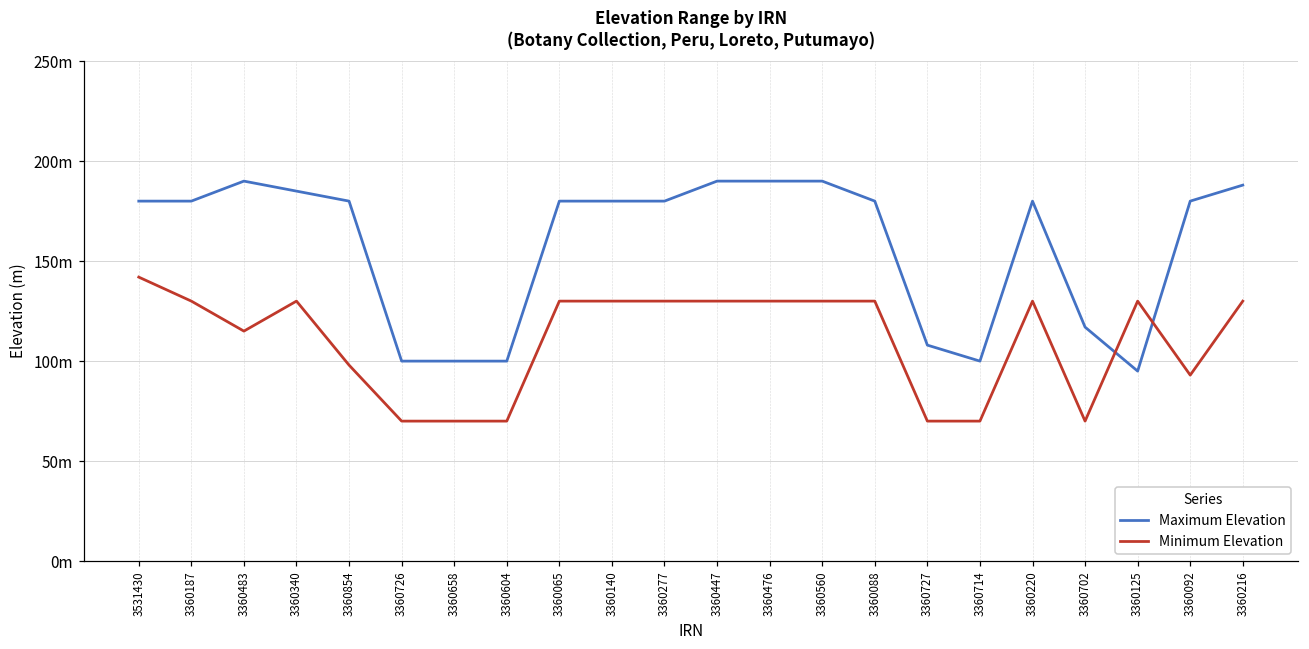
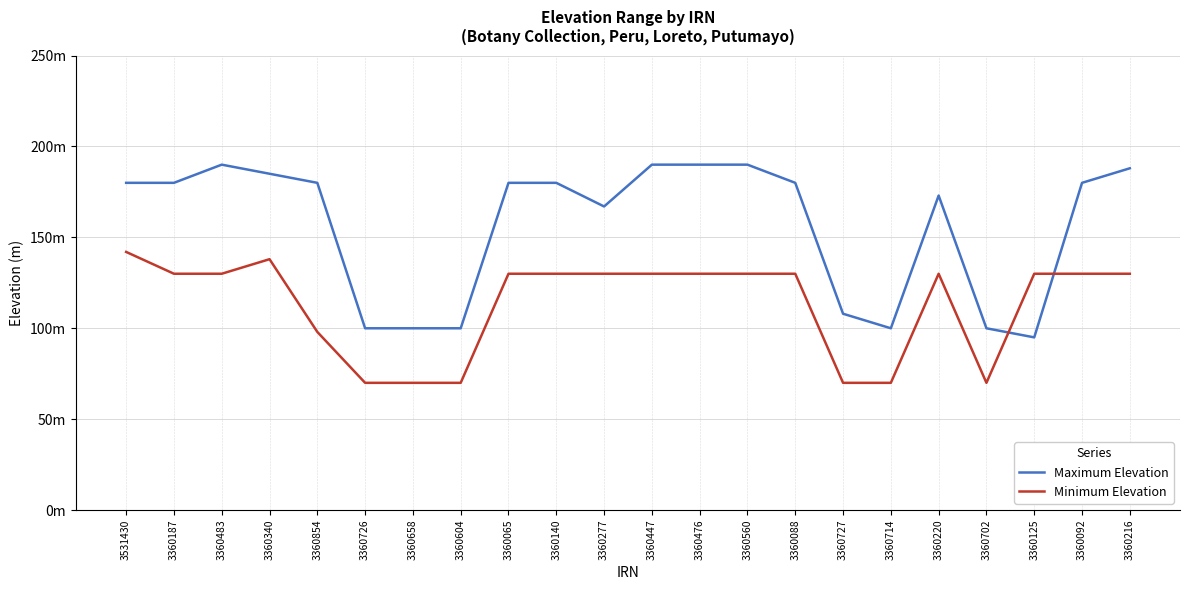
Minimum Elevation, 3360483: 115m -> 130m
Minimum Elevation, 3360340: 130m -> 138m
Maximum Elevation, 3360277: 180m -> 167m
Maximum Elevation, 3360220: 180m -> 173m
Maximum Elevation, 3360702: 117m -> 100m
Minimum Elevation, 3360092: 93m -> 130m
